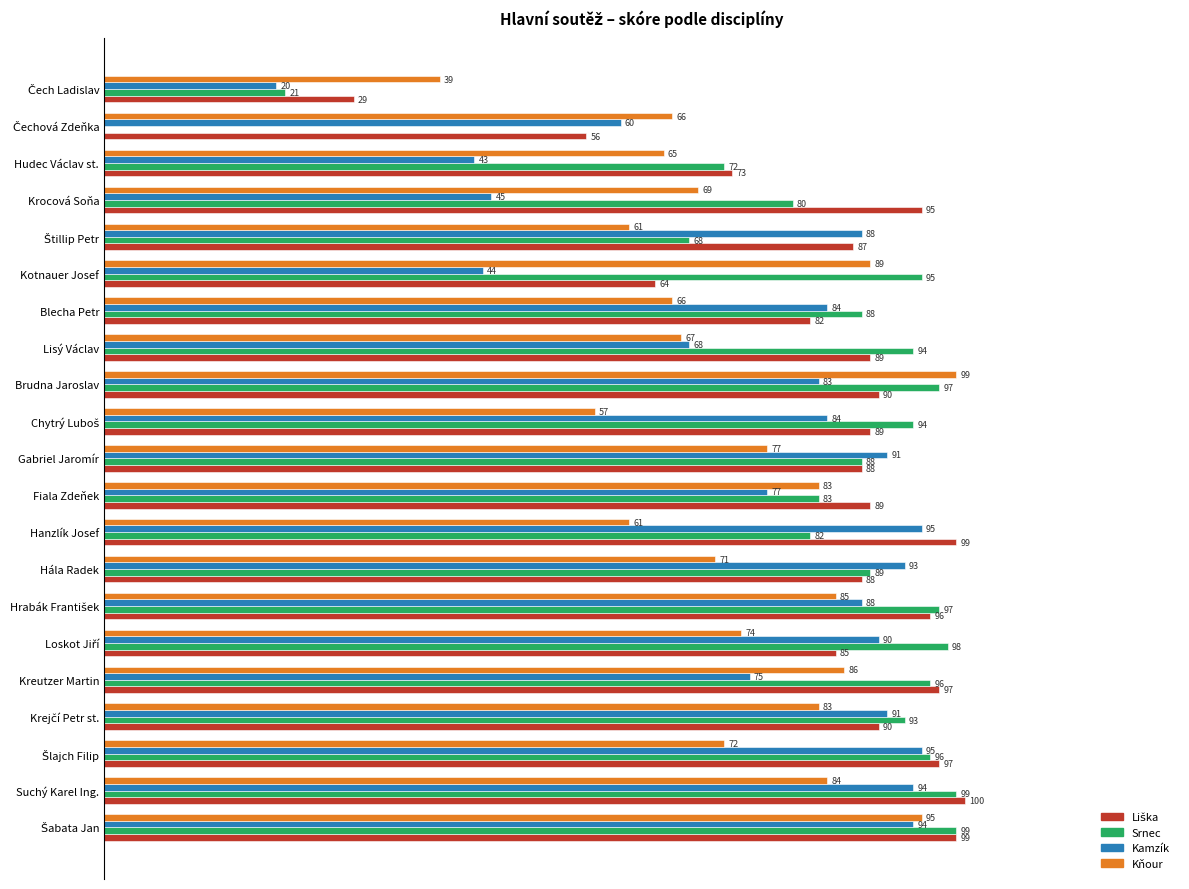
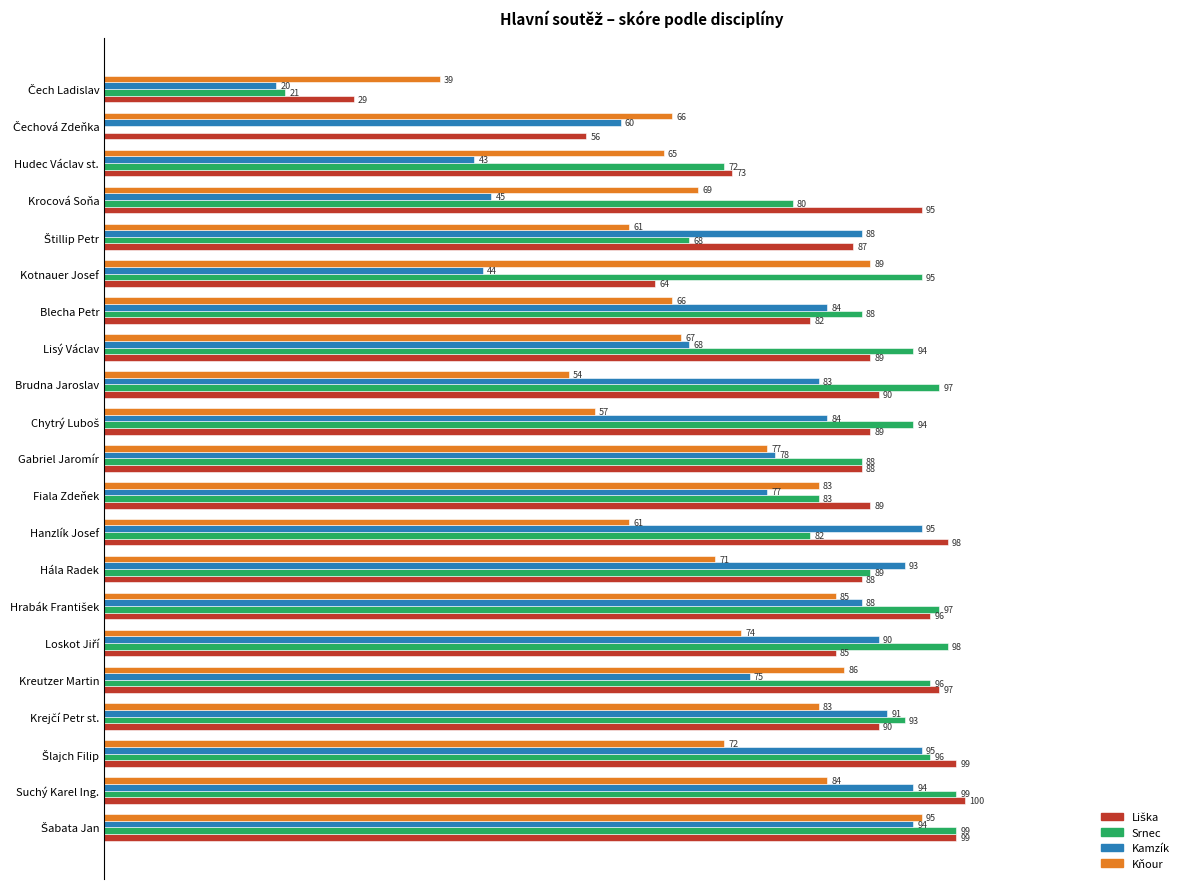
Kňour, Brudna Jaroslav: 99 -> 54
Kamzík, Gabriel Jaromír: 91 -> 78
Liška, Hanzlík Josef: 99 -> 98
Liška, Šlajch Filip: 97 -> 99
